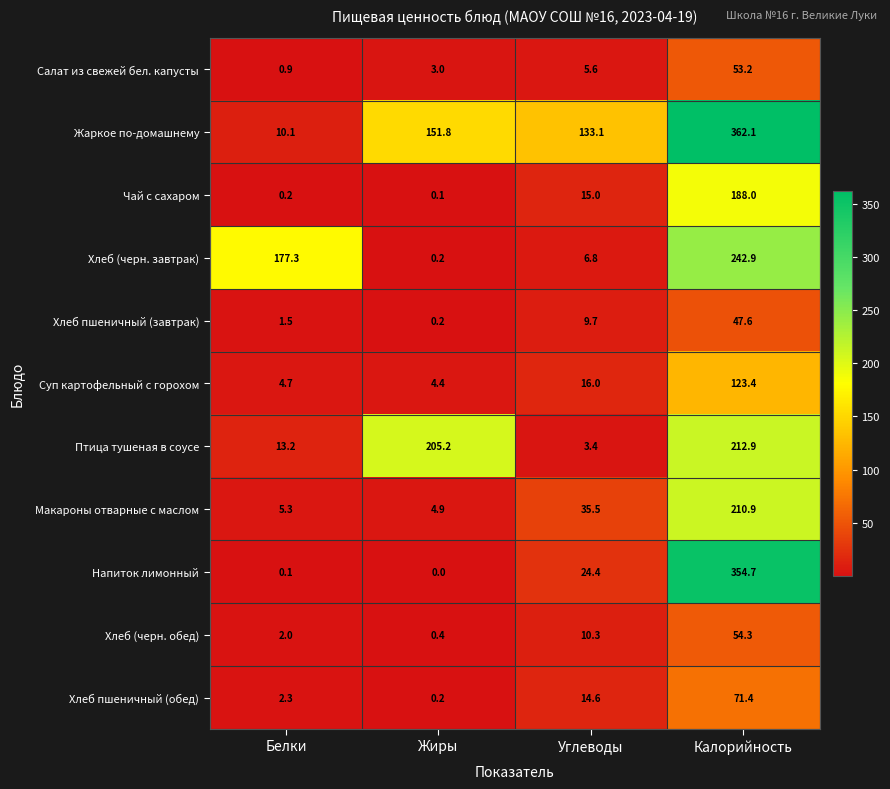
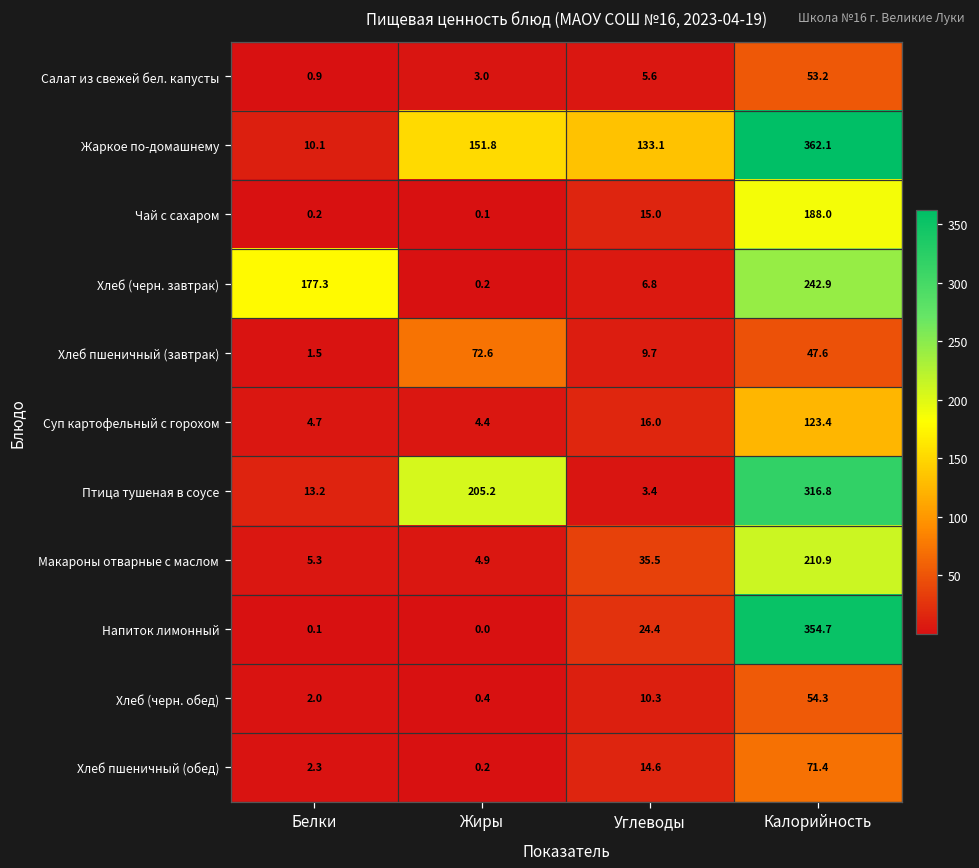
Хлеб пшеничный (завтрак), Жиры: 0.2 -> 72.6
Птица тушеная в соусе, Калорийность: 212.9 -> 316.8
